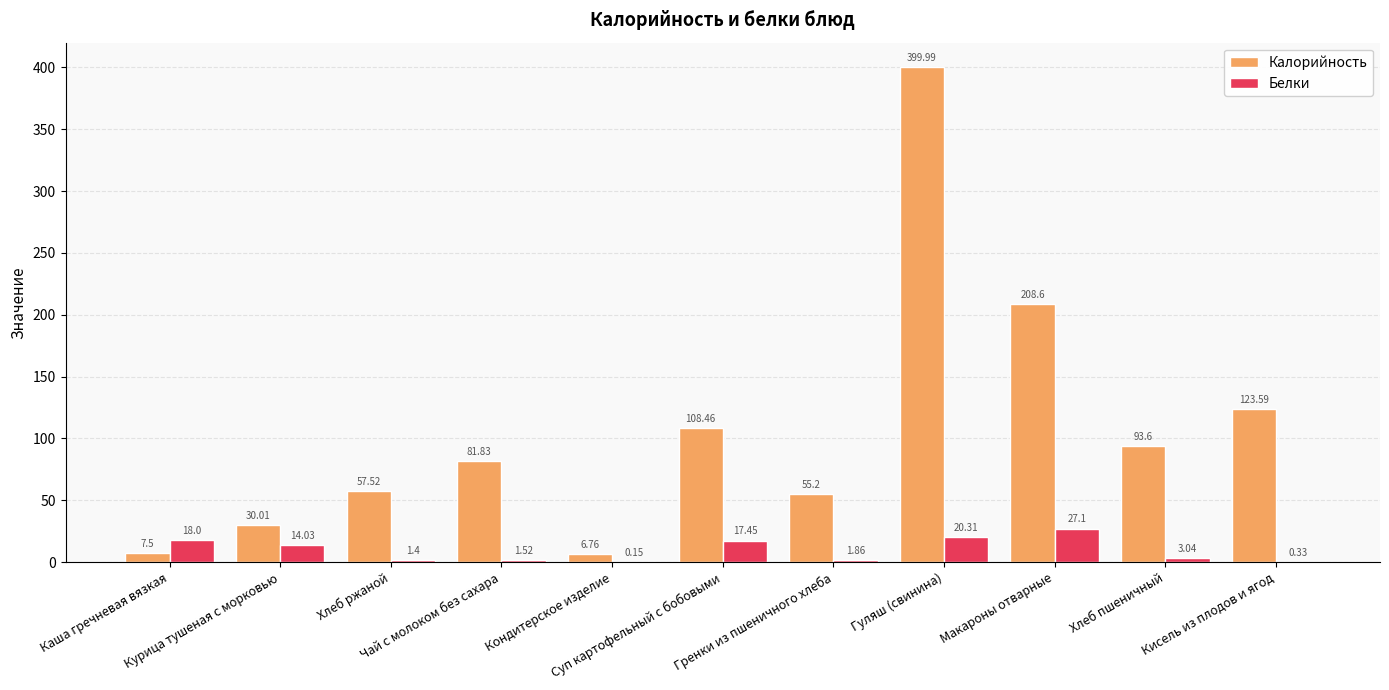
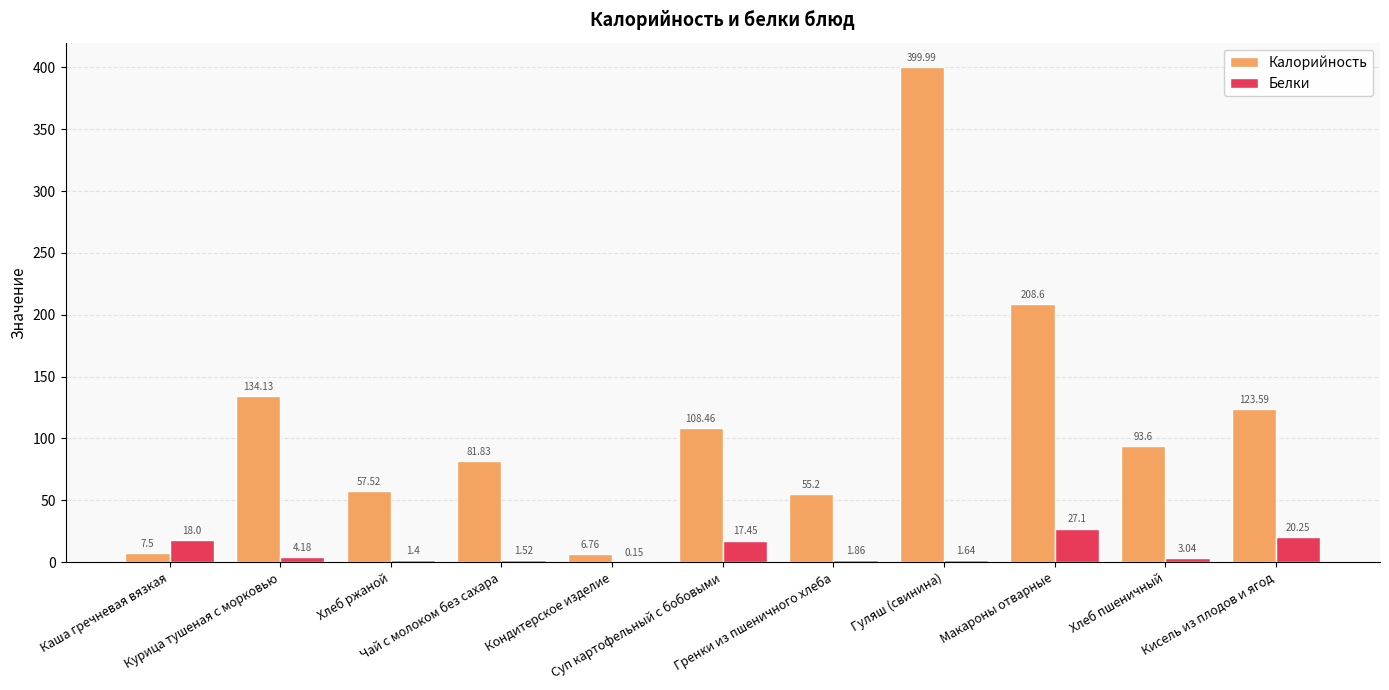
Калорийность, Курица тушеная с морковью: 30.01 -> 134.13
Белки, Курица тушеная с морковью: 14.03 -> 4.18
Белки, Гуляш (свинина): 20.31 -> 1.64
Белки, Кисель из плодов и ягод: 0.33 -> 20.25
